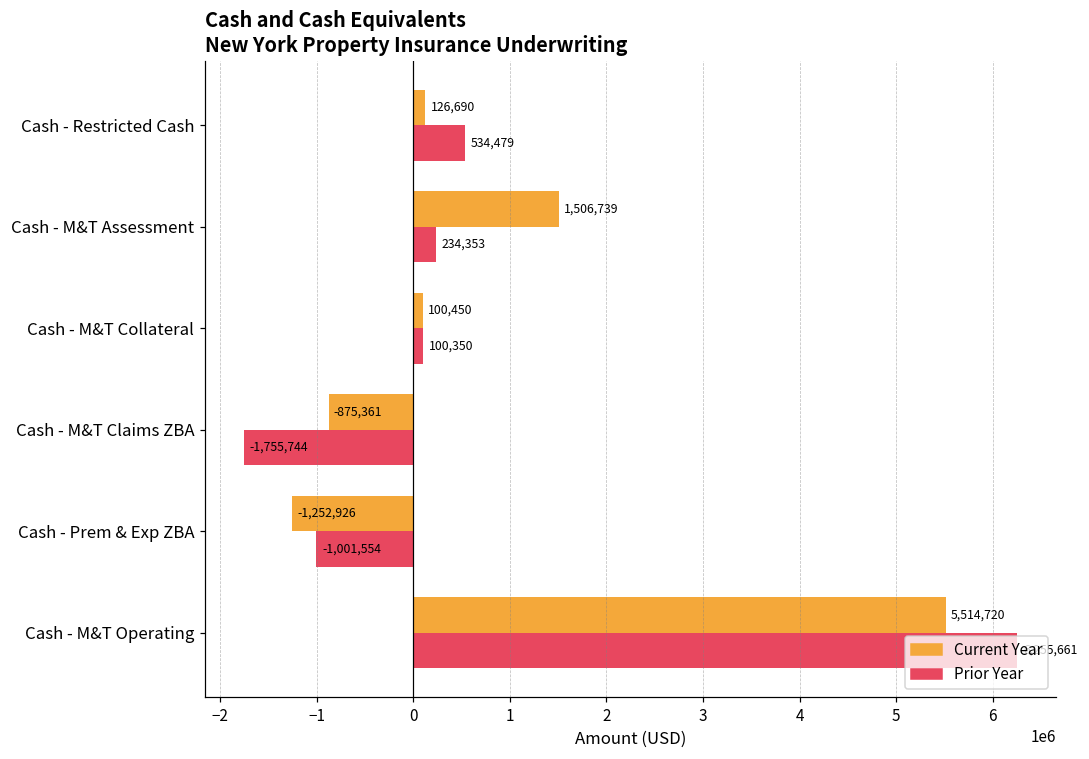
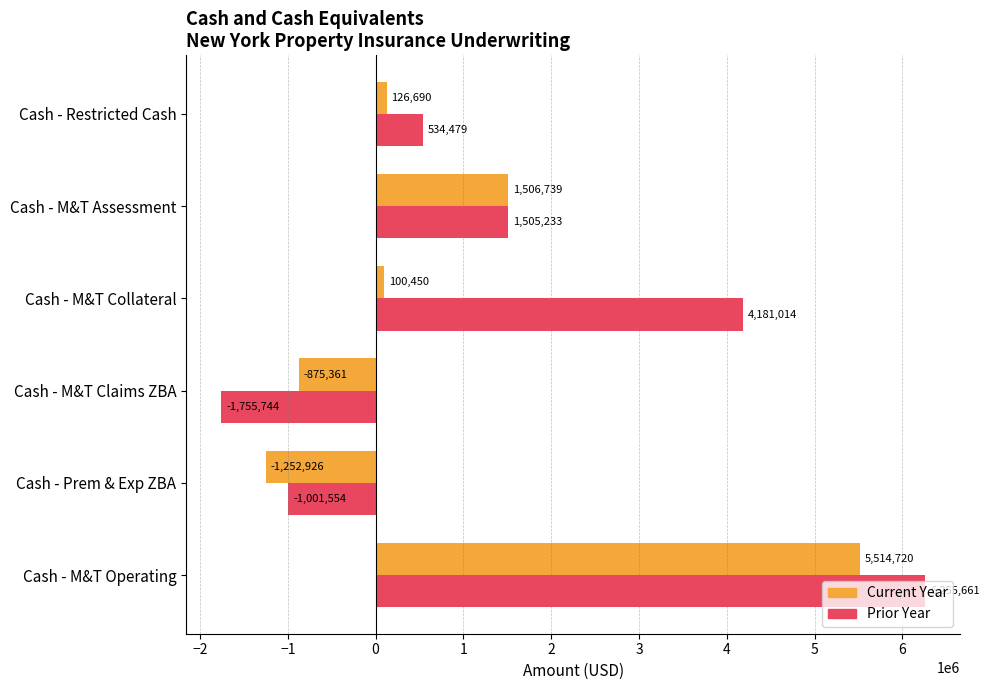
Prior Year, Cash - M&T Assessment: 234,353 -> 1,505,233
Prior Year, Cash - M&T Collateral: 100,350 -> 4,181,014
